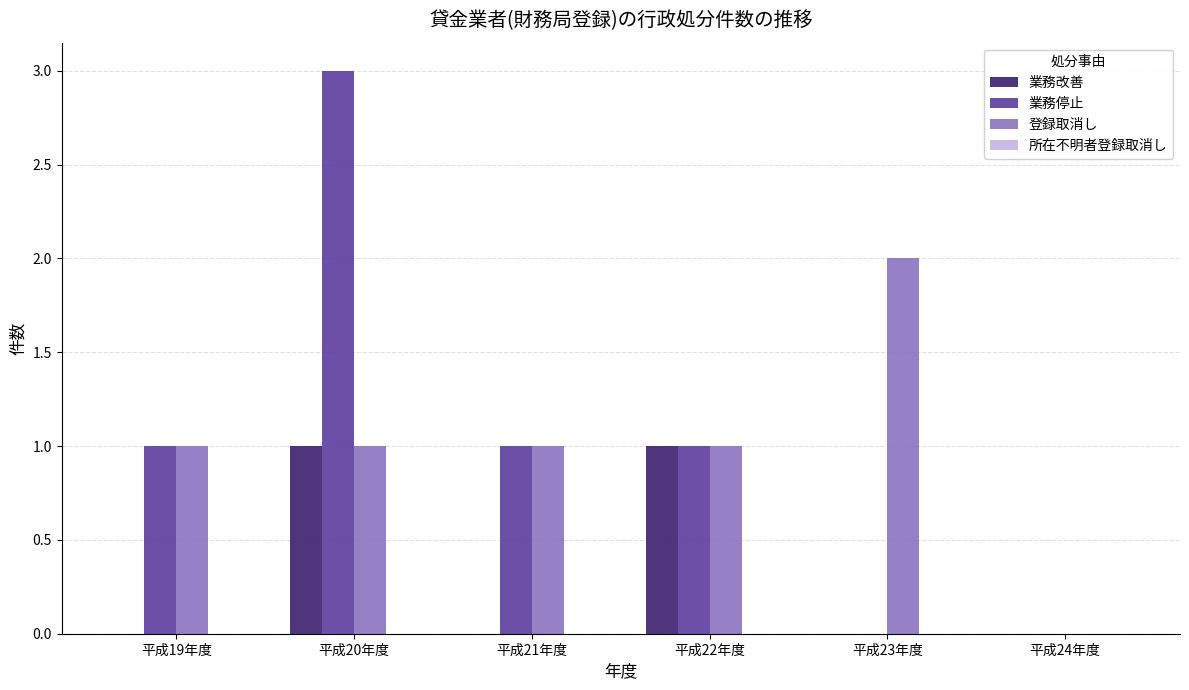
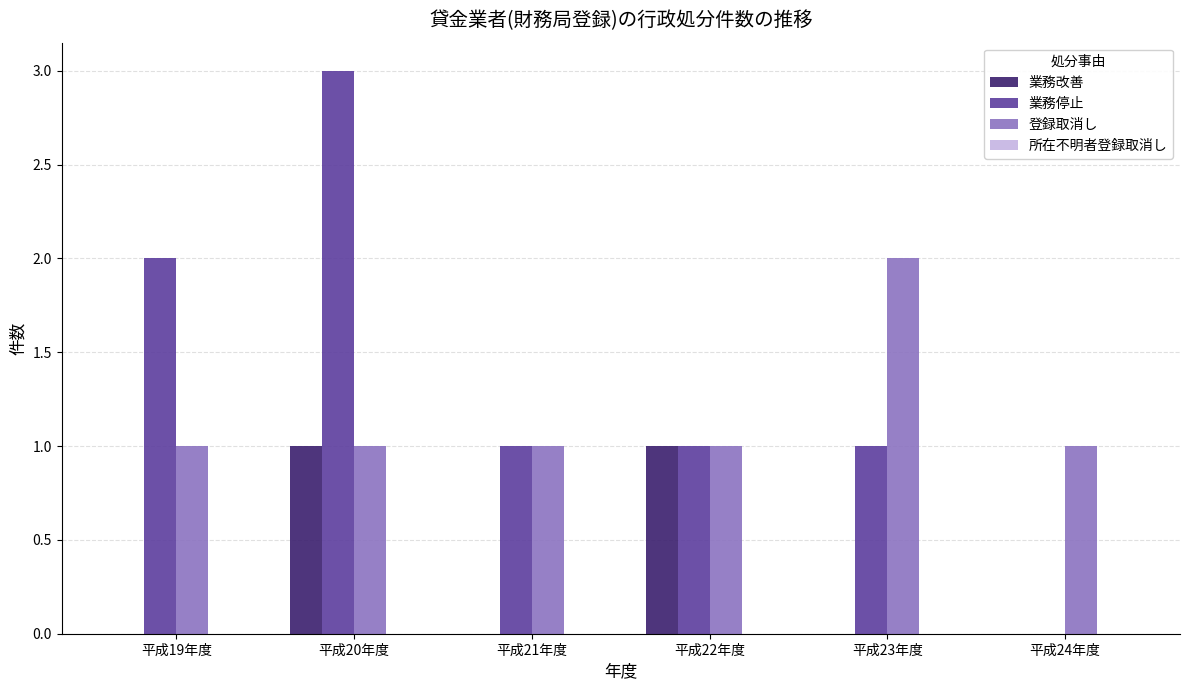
業務停止, 平成19年度: 1 -> 2
業務停止, 平成23年度: 0 -> 1
登録取消し, 平成24年度: 0 -> 1
